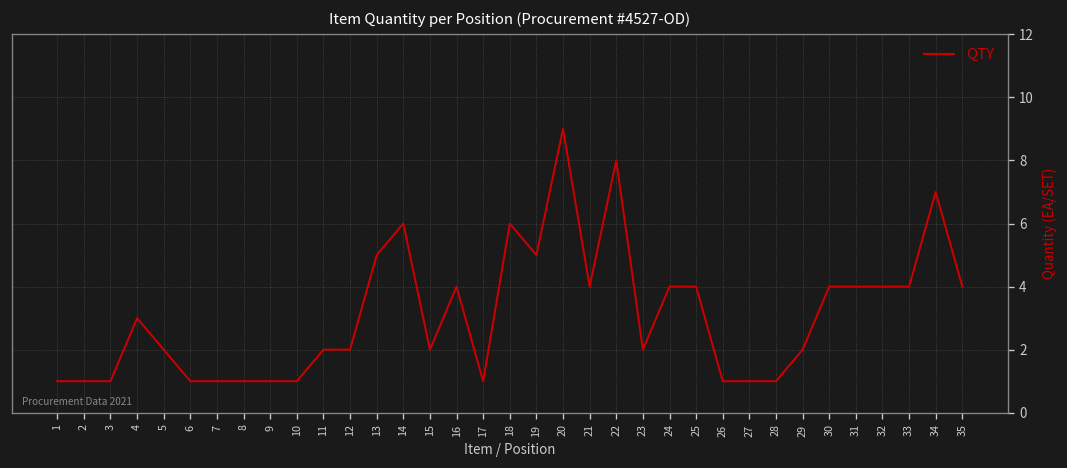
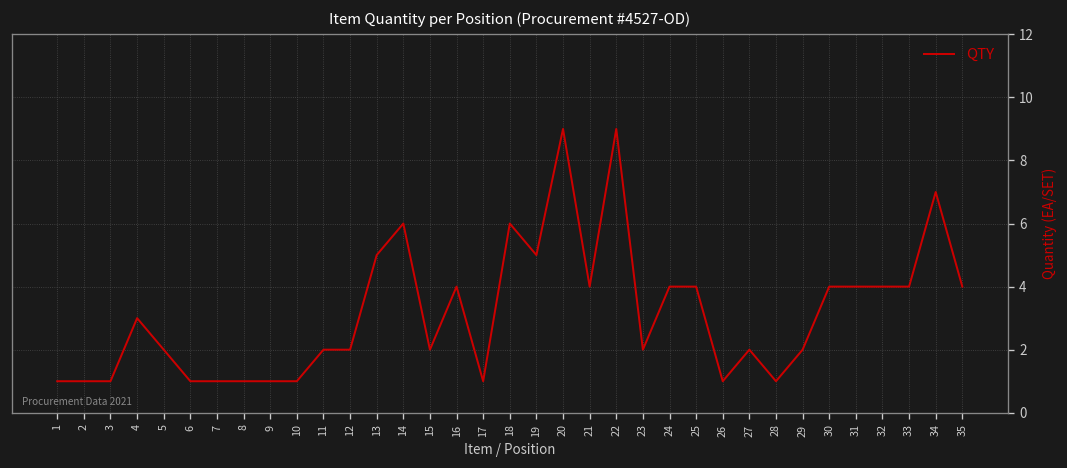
22: 8 -> 9
27: 1 -> 2
